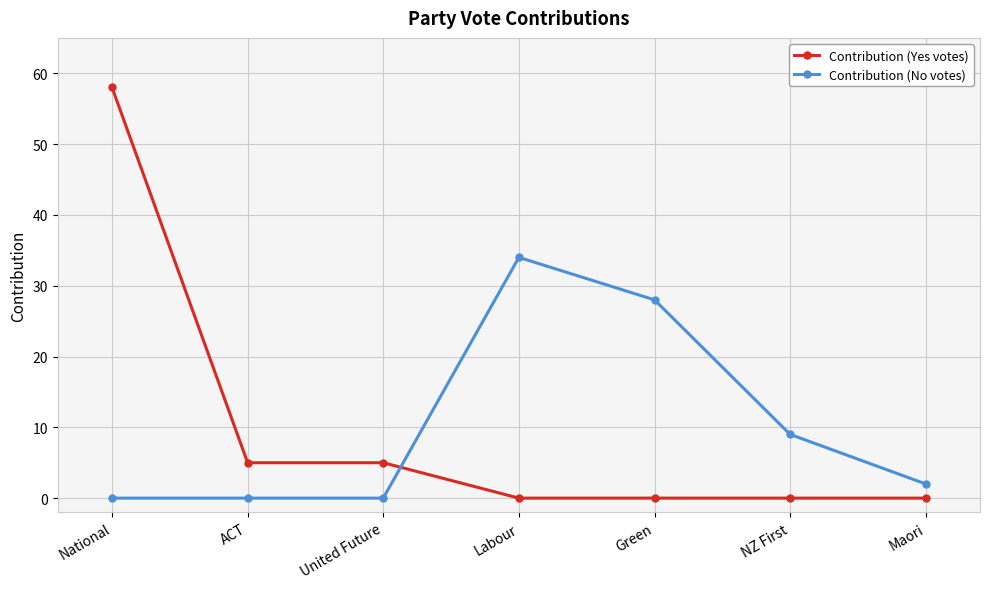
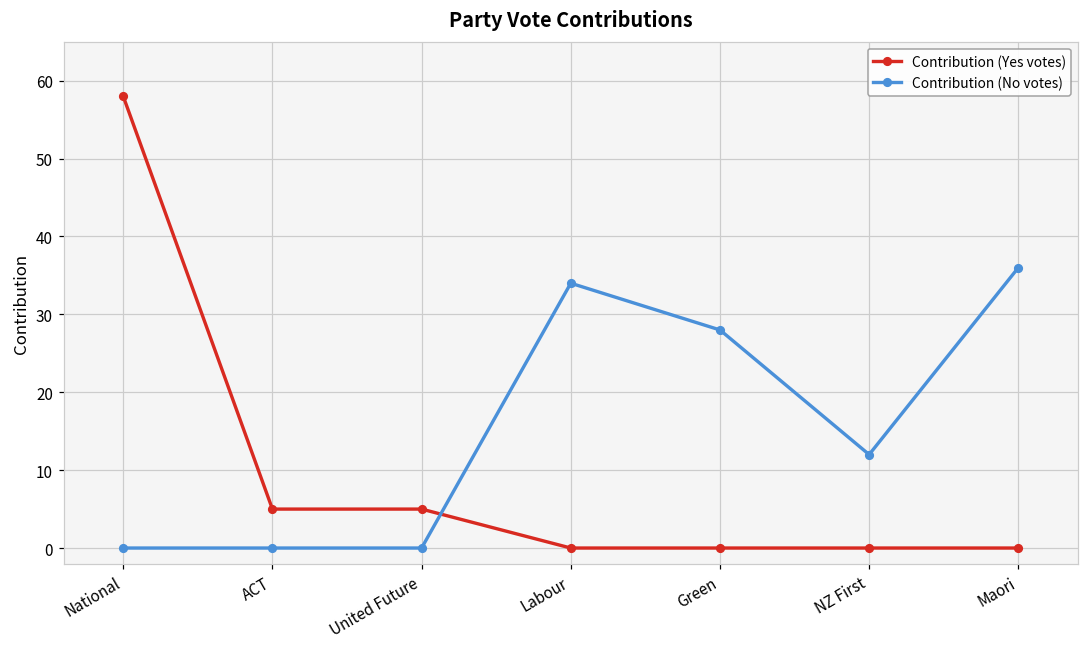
Contribution (No votes), NZ First: 9 -> 12
Contribution (No votes), Maori: 2 -> 36
